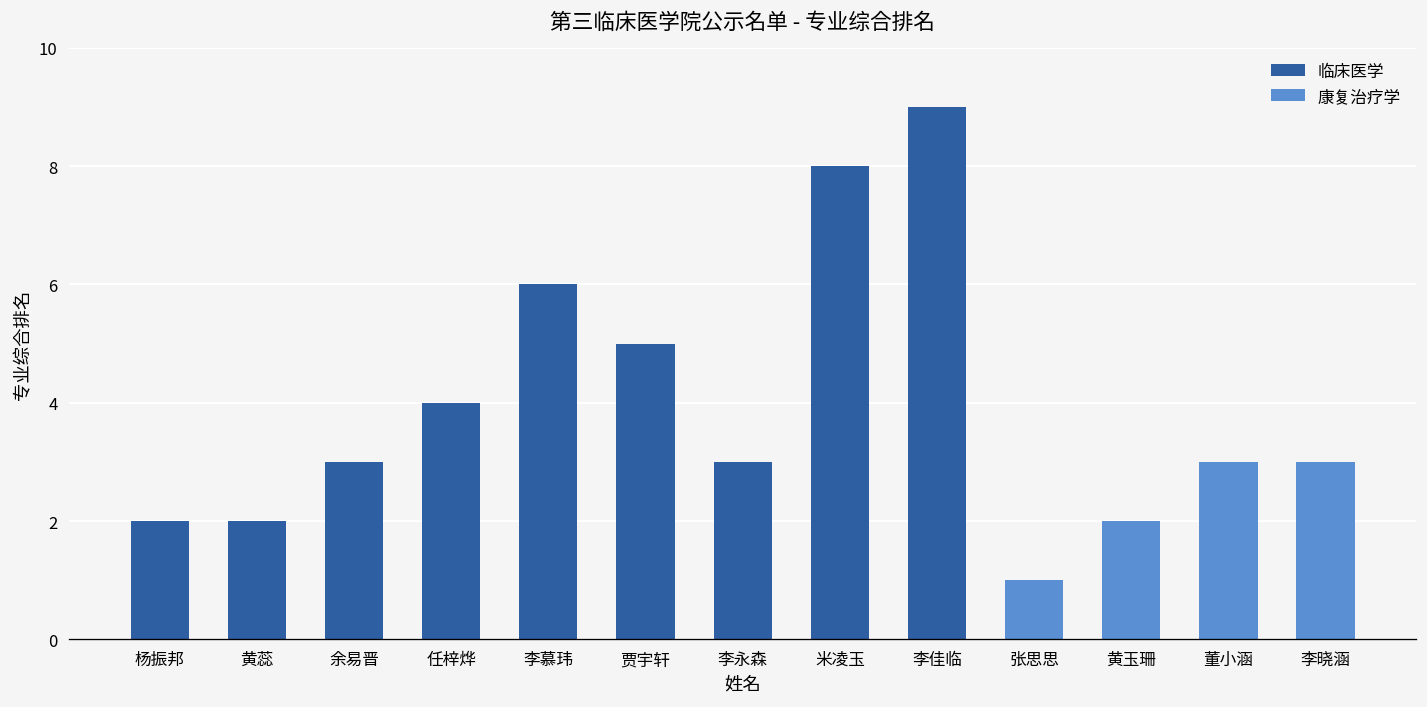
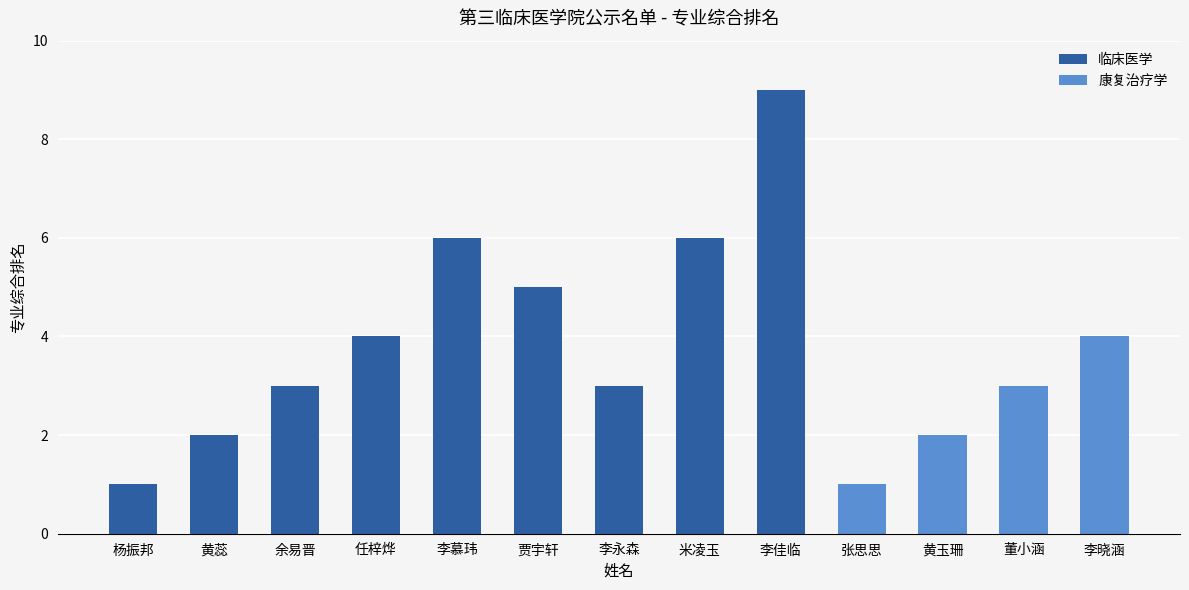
杨振邦: 2 -> 1
米凌玉: 8 -> 6
李晓涵: 3 -> 4
